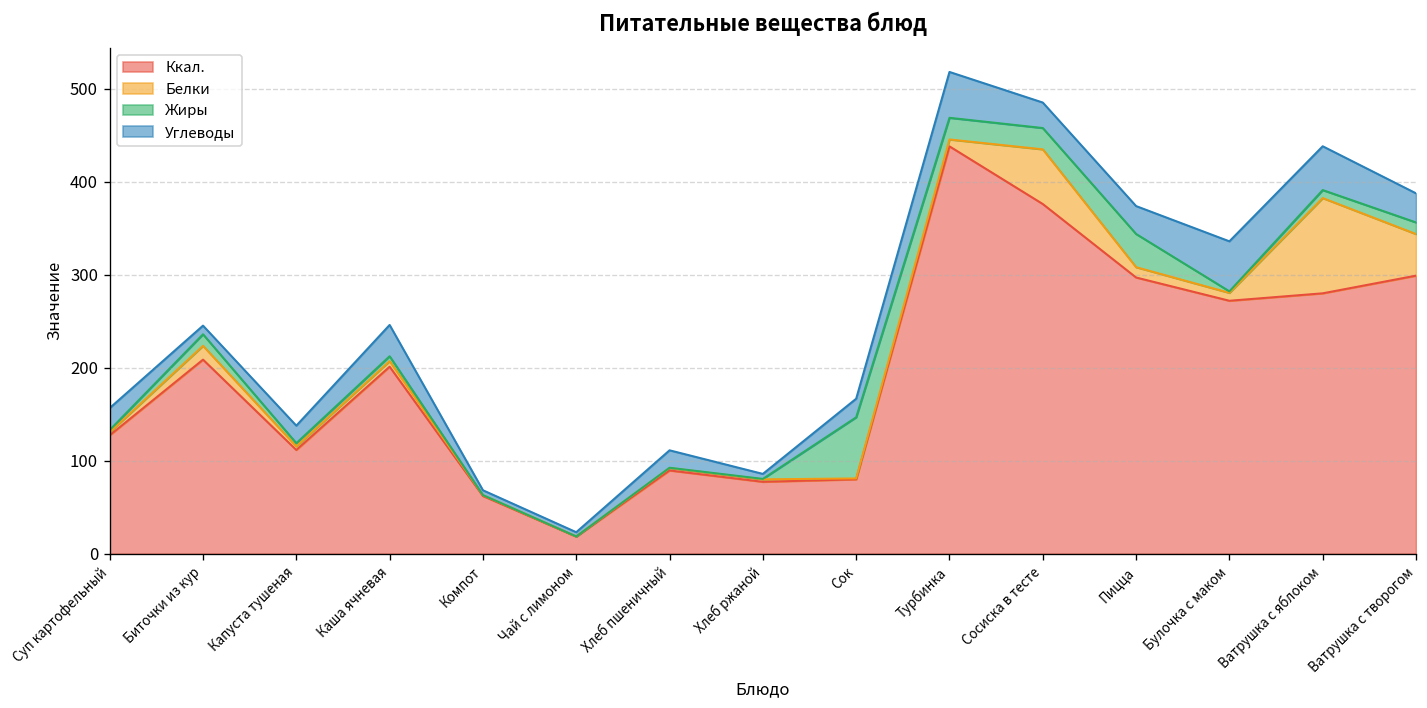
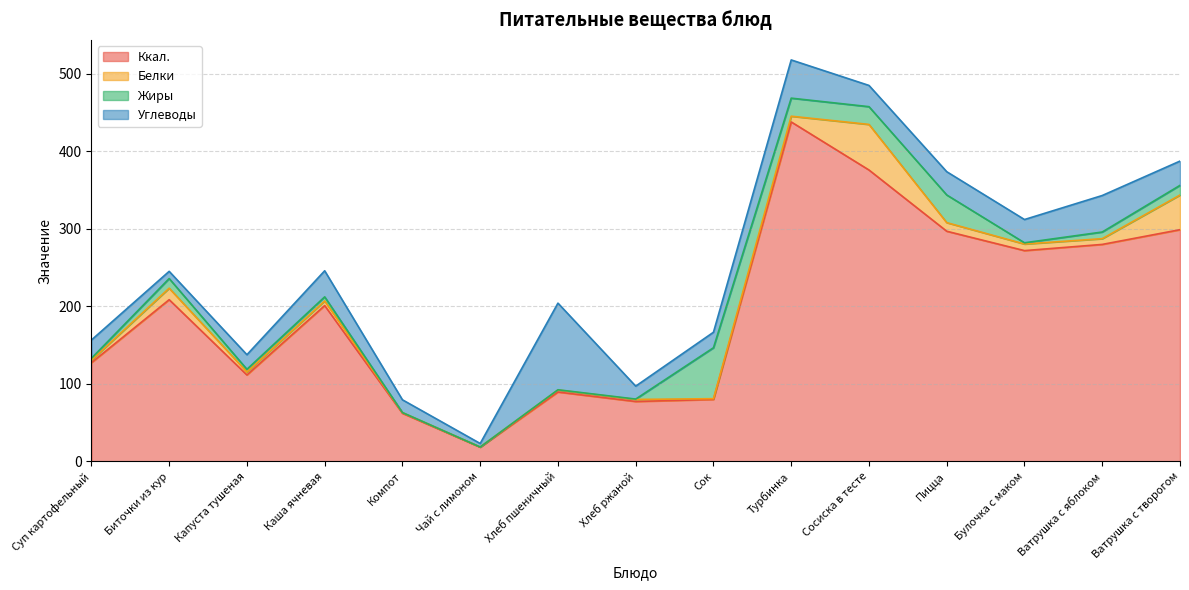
Углеводы, Компот: 10 -> 20
Углеводы, Хлеб пшеничный: 20 -> 110
Углеводы, Хлеб ржаной: 10 -> 20
Углеводы, Булочка с маком: 50 -> 30
Белки, Ватрушка с яблоком: 100 -> 10
